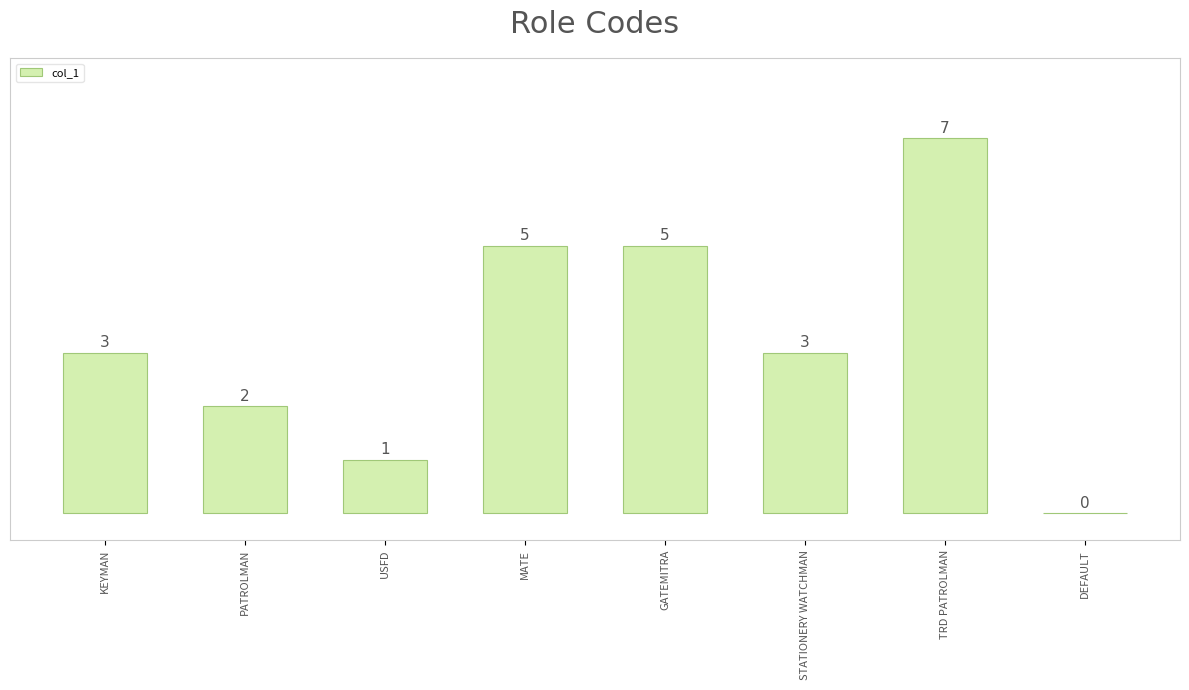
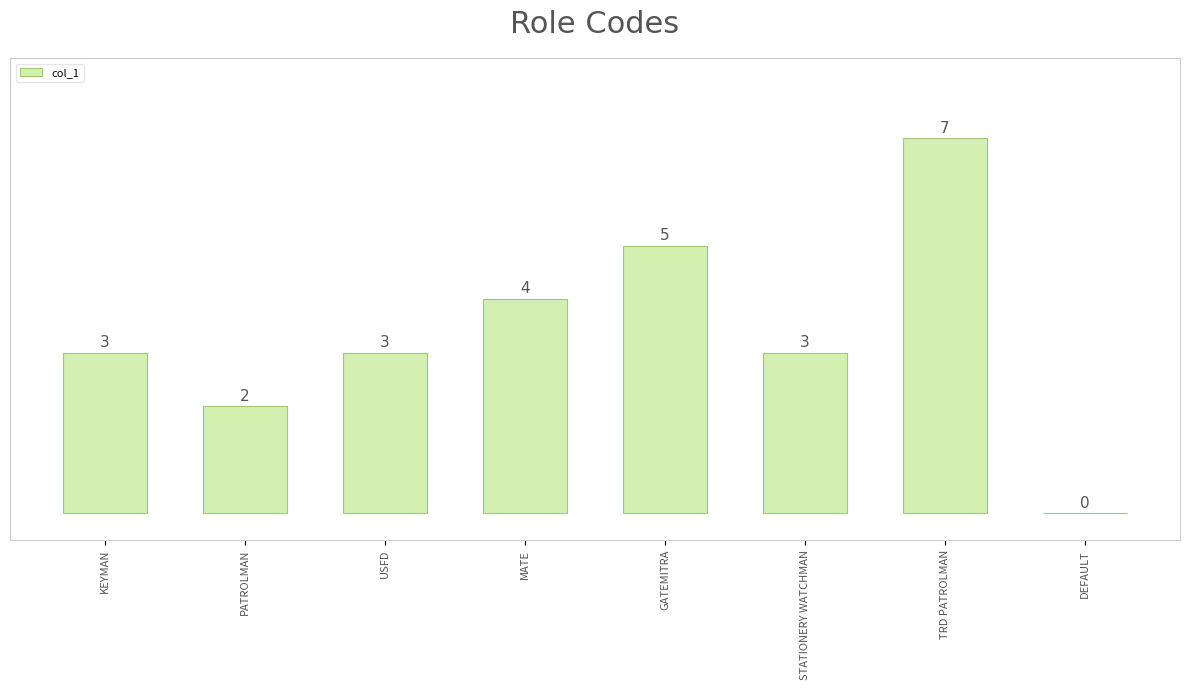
USFD: 1 -> 3
MATE: 5 -> 4
